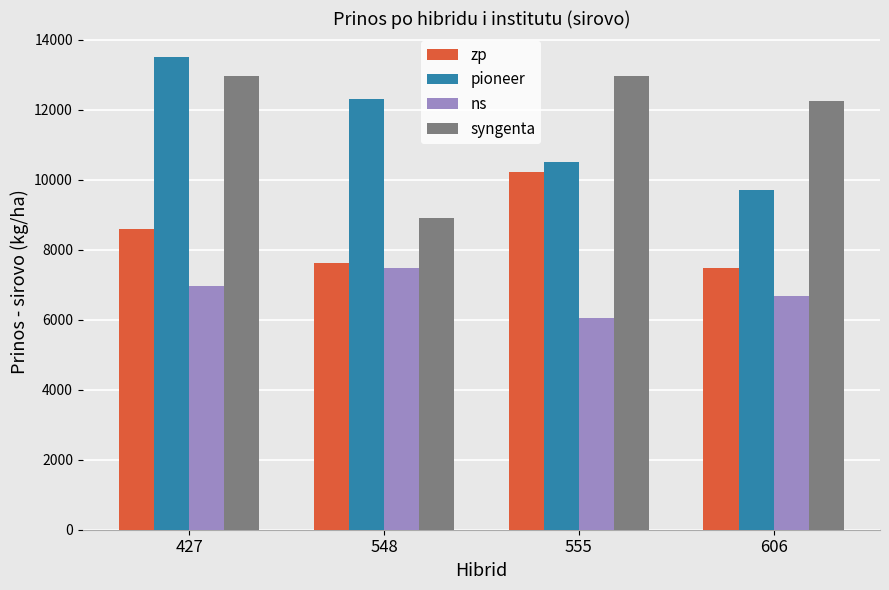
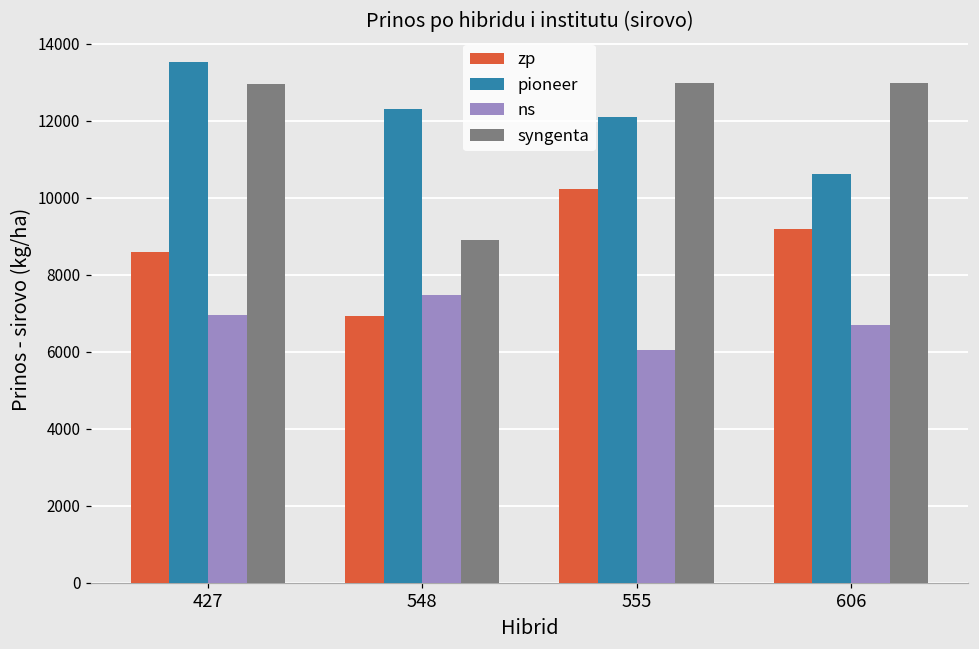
zp, 548: 7600 -> 6900
pioneer, 555: 10500 -> 12100
zp, 606: 7500 -> 9200
pioneer, 606: 9700 -> 10600
syngenta, 606: 12200 -> 13000
